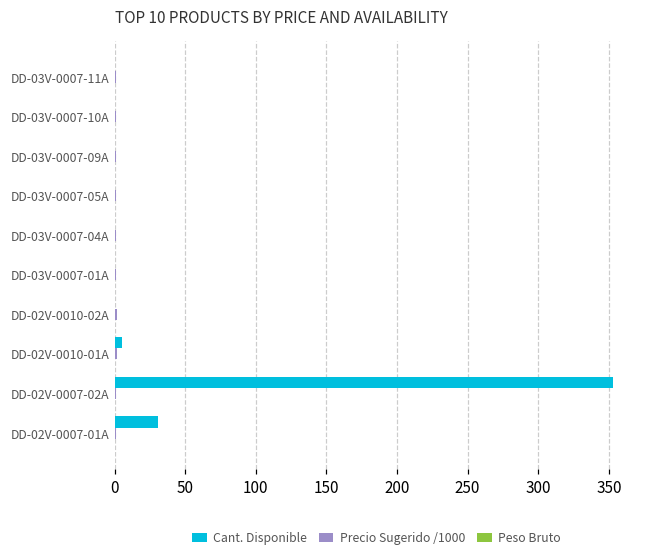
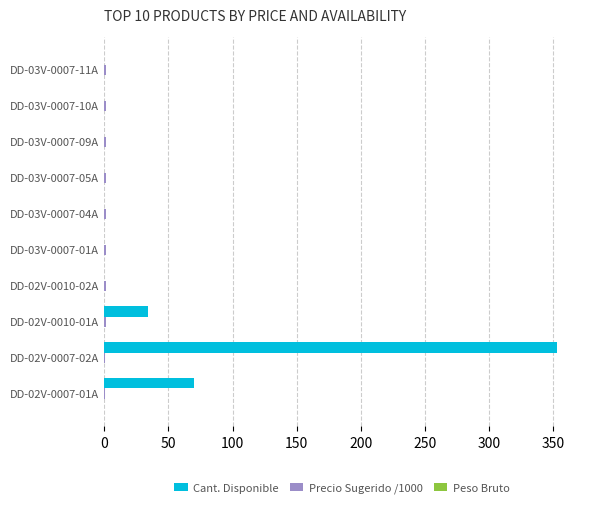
Cant. Disponible, DD-02V-0010-01A: 5 -> 34
Cant. Disponible, DD-02V-0007-01A: 31 -> 70
